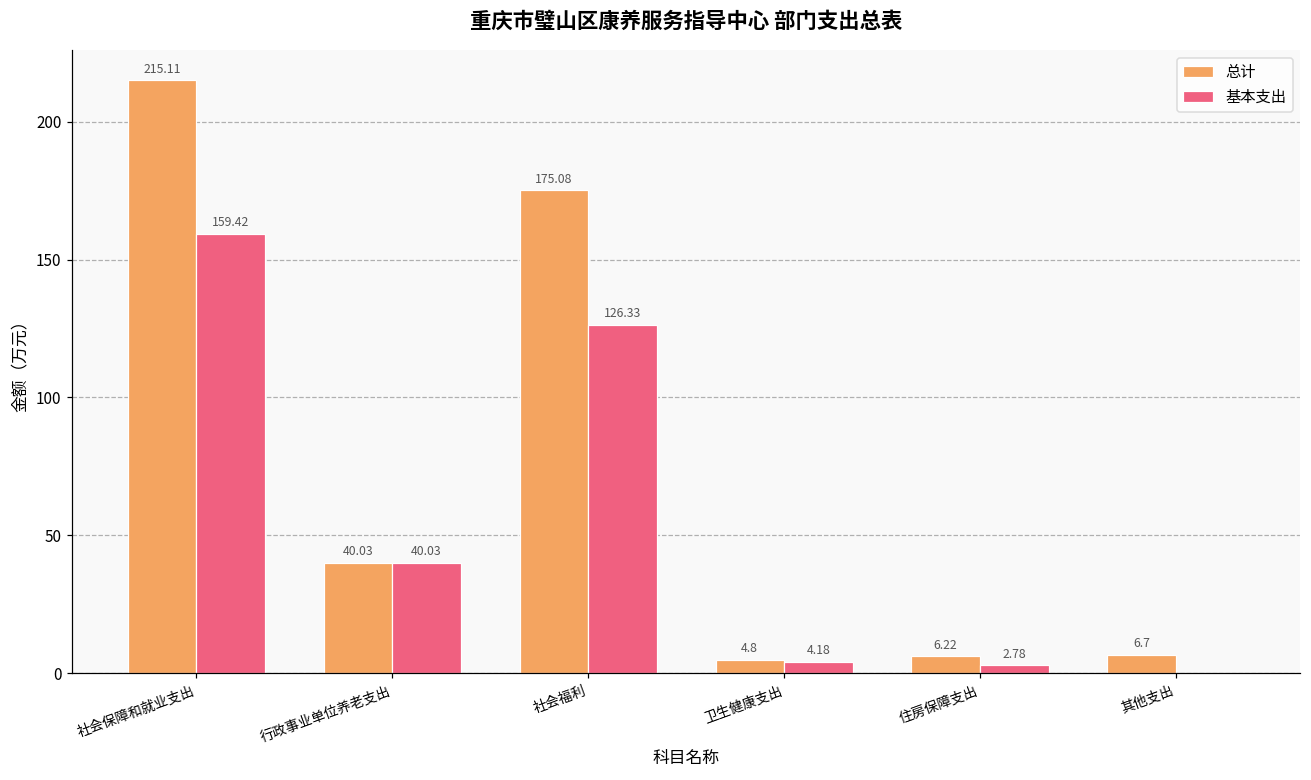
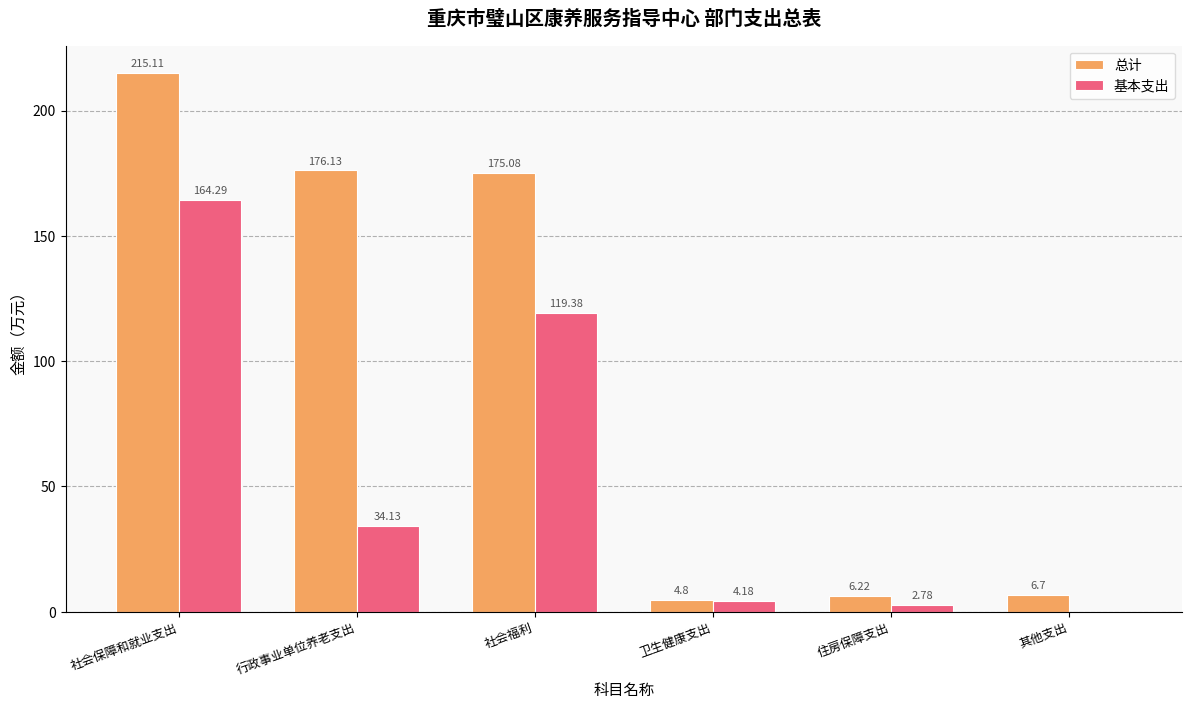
基本支出, 社会保障和就业支出: 159.42 -> 164.29
总计, 行政事业单位养老支出: 40.03 -> 176.13
基本支出, 行政事业单位养老支出: 40.03 -> 34.13
基本支出, 社会福利: 126.33 -> 119.38
